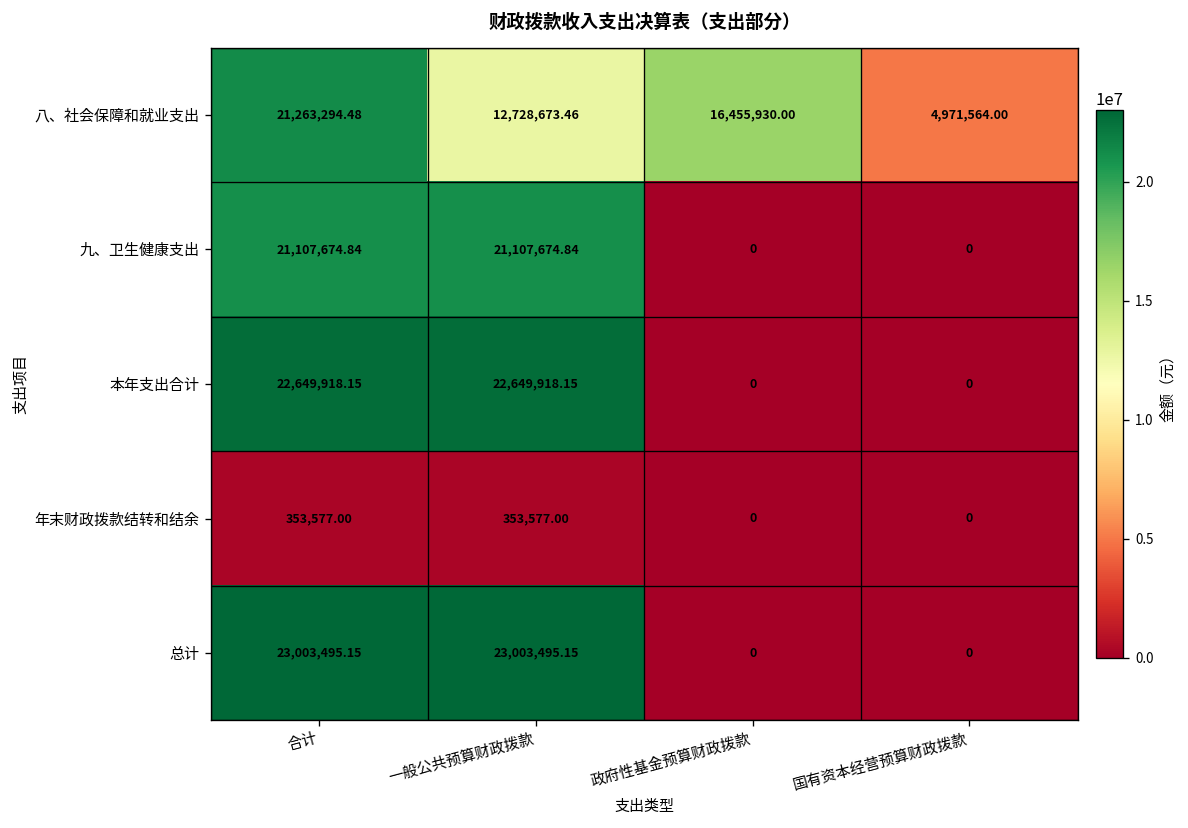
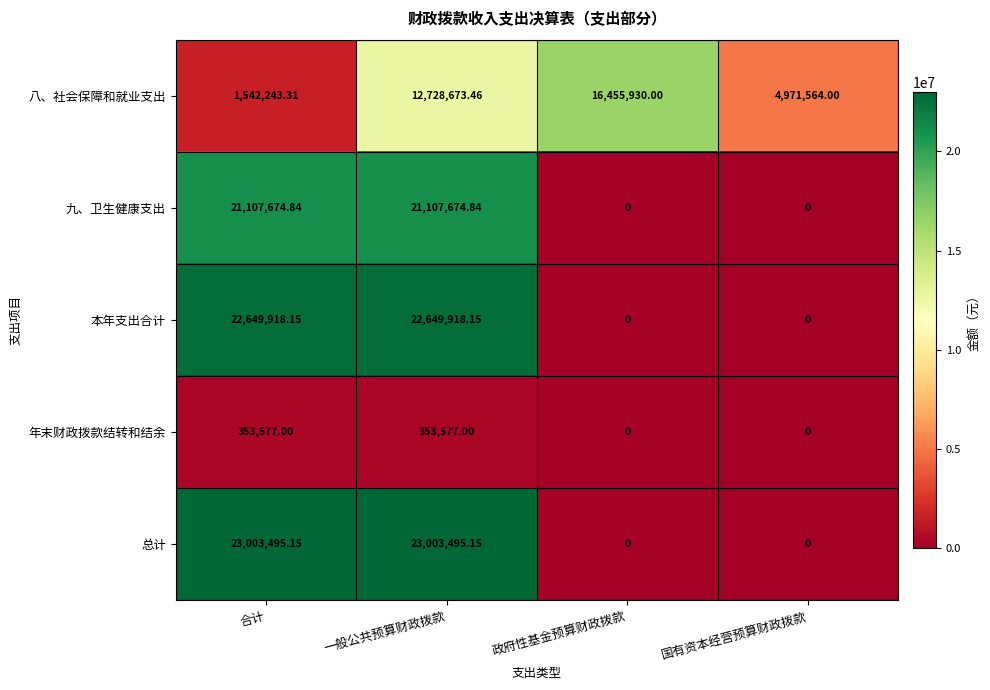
八、社会保障和就业支出, 合计: 21,263,294.48 -> 1,542,243.31
